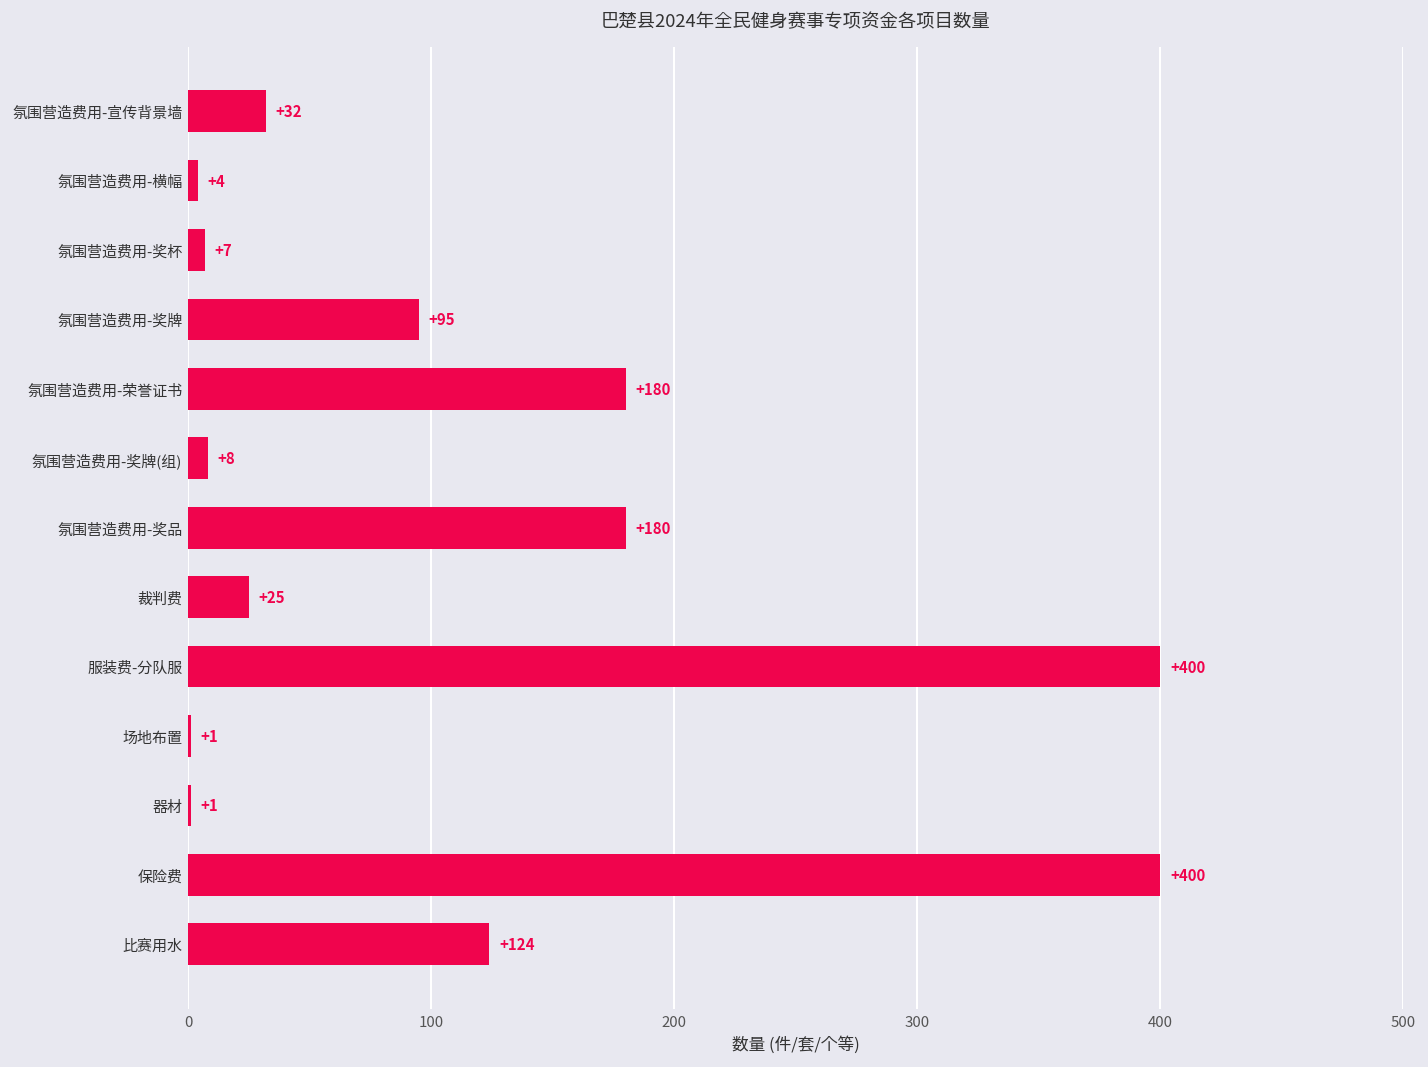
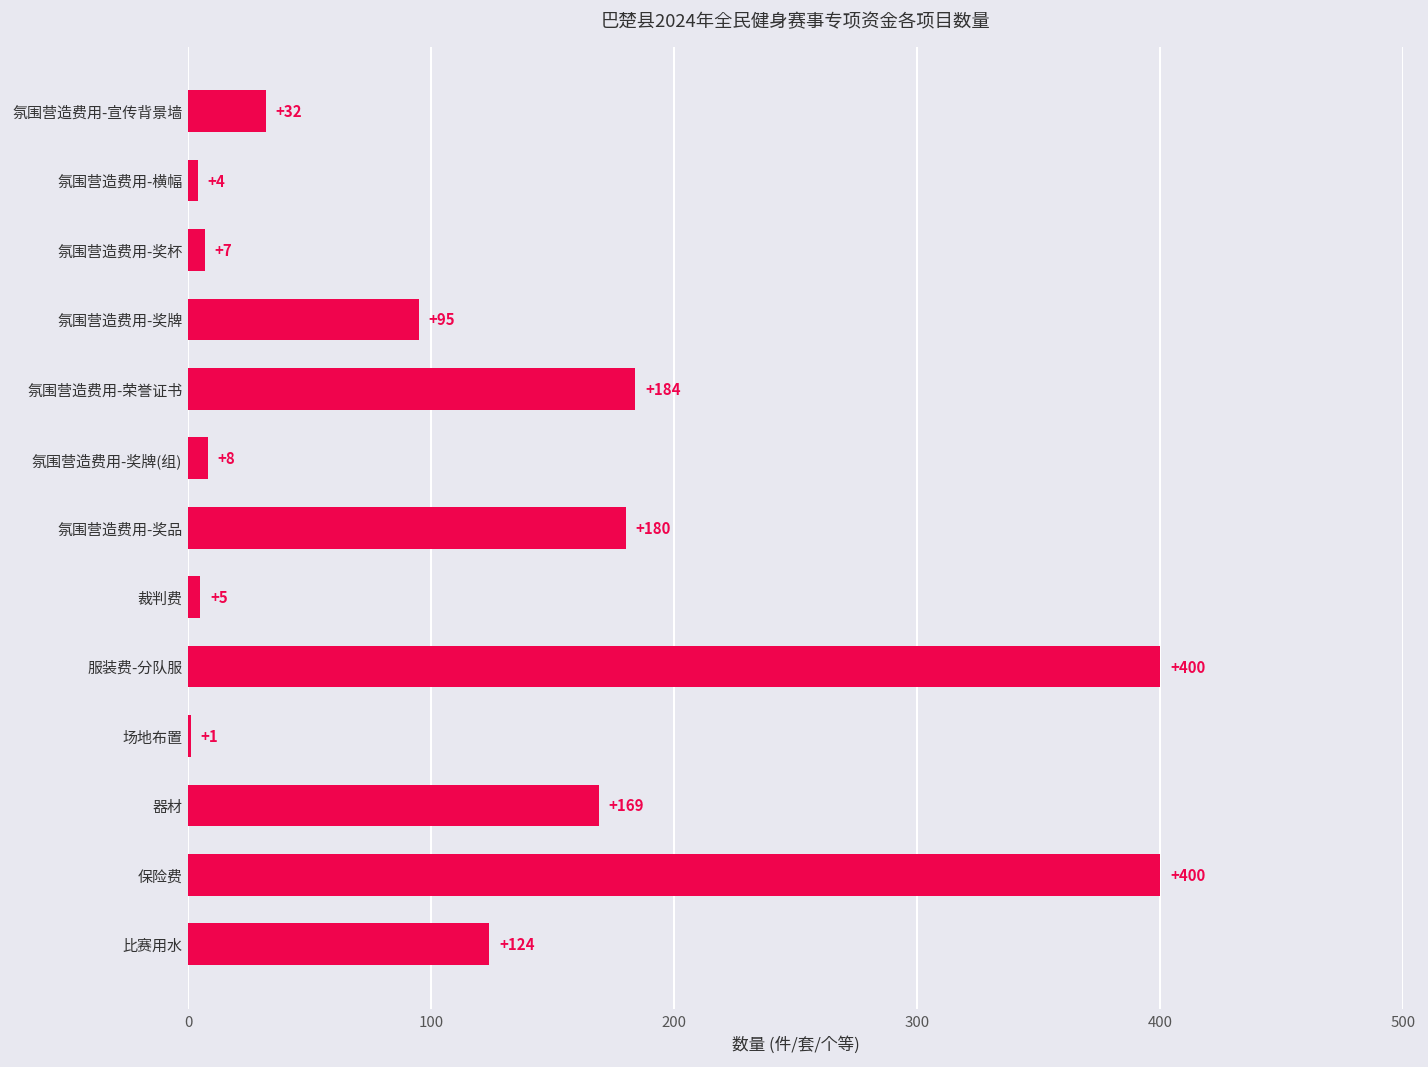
氛围营造费用-荣誉证书: +180 -> +184
裁判费: +25 -> +5
器材: +1 -> +169
